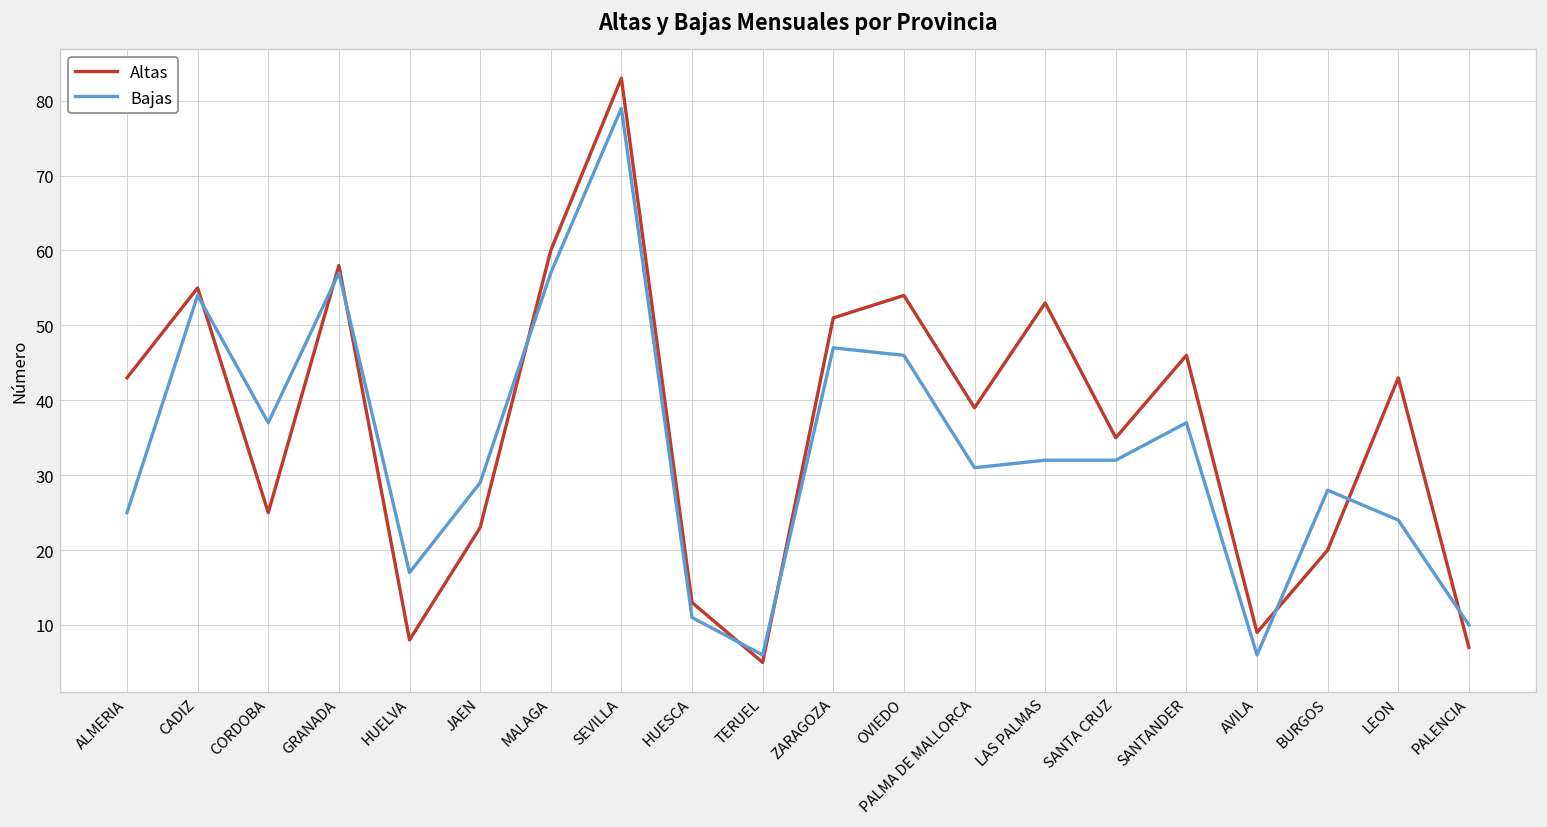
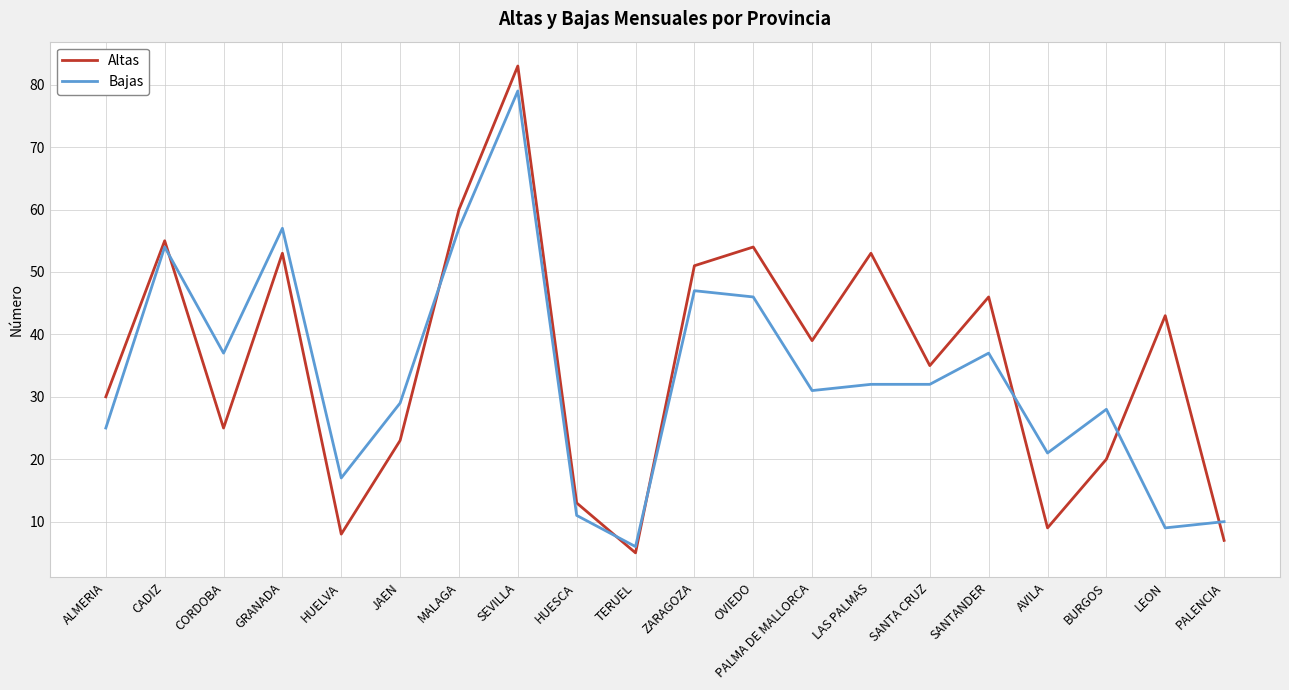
Altas, ALMERIA: 43 -> 30
Altas, GRANADA: 58 -> 53
Bajas, AVILA: 6 -> 21
Bajas, LEON: 24 -> 9
